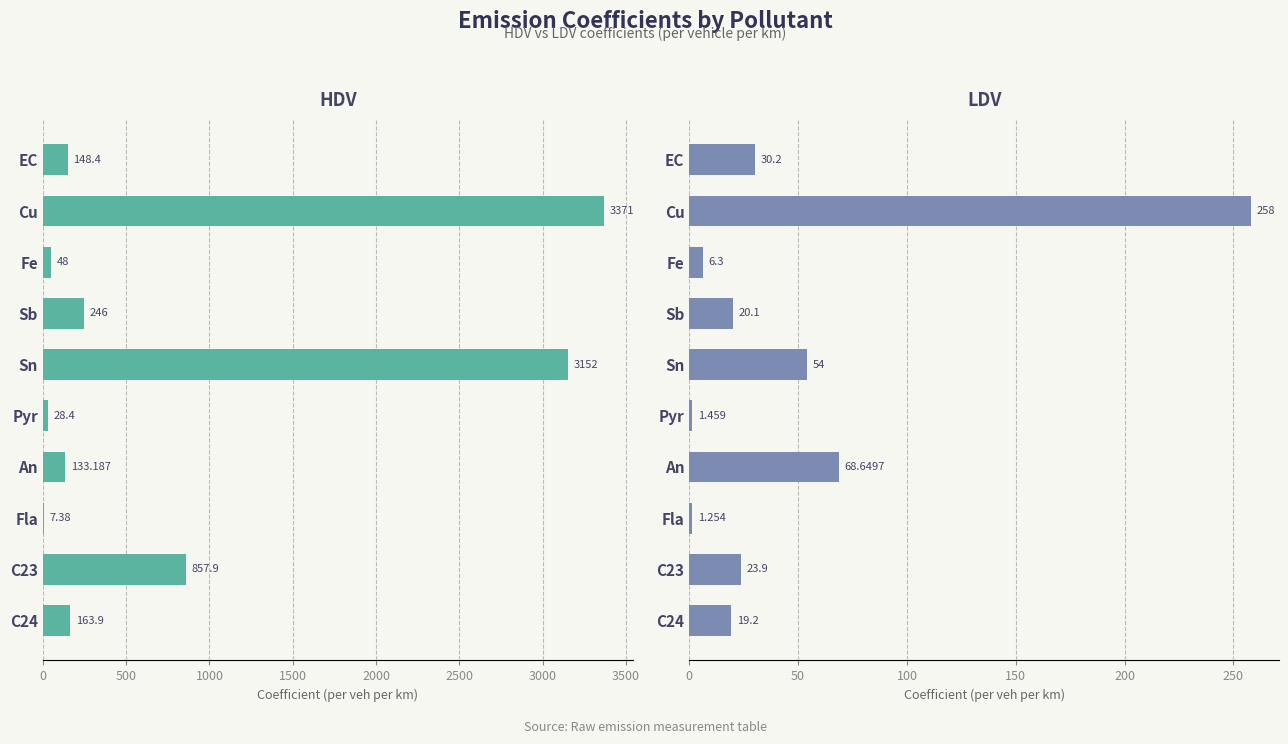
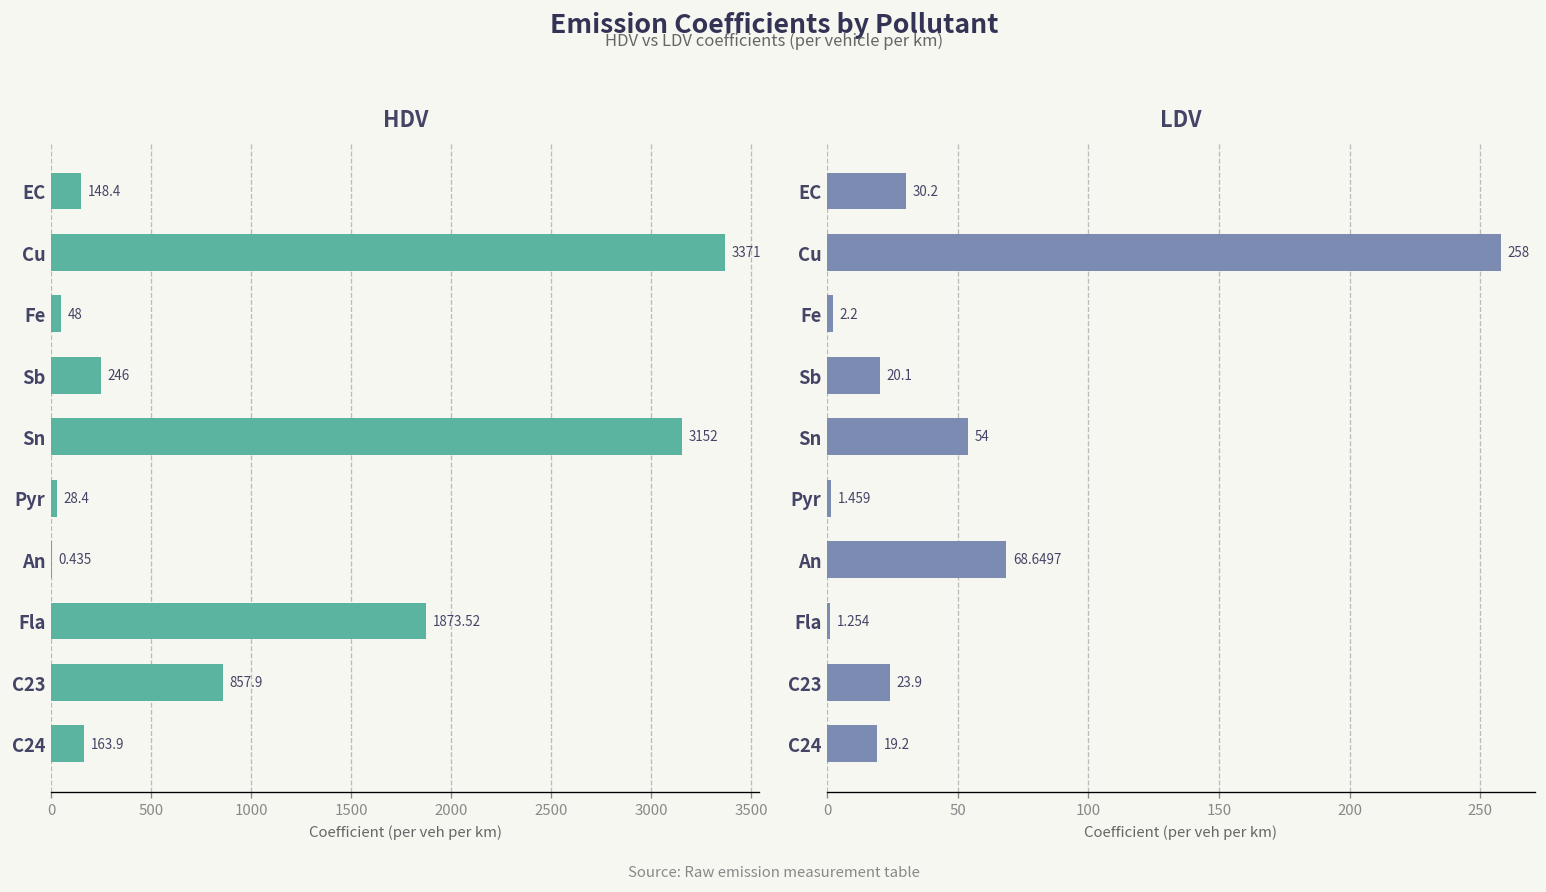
HDV, An: 133.187 -> 0.435
HDV, Fla: 7.38 -> 1873.52
LDV, Fe: 6.3 -> 2.2
